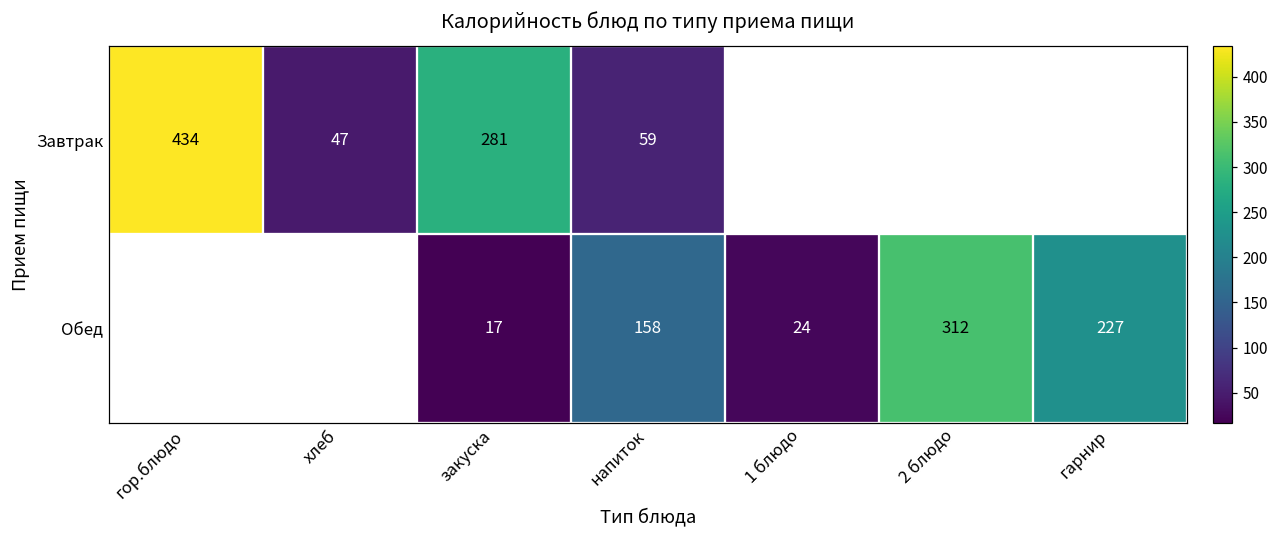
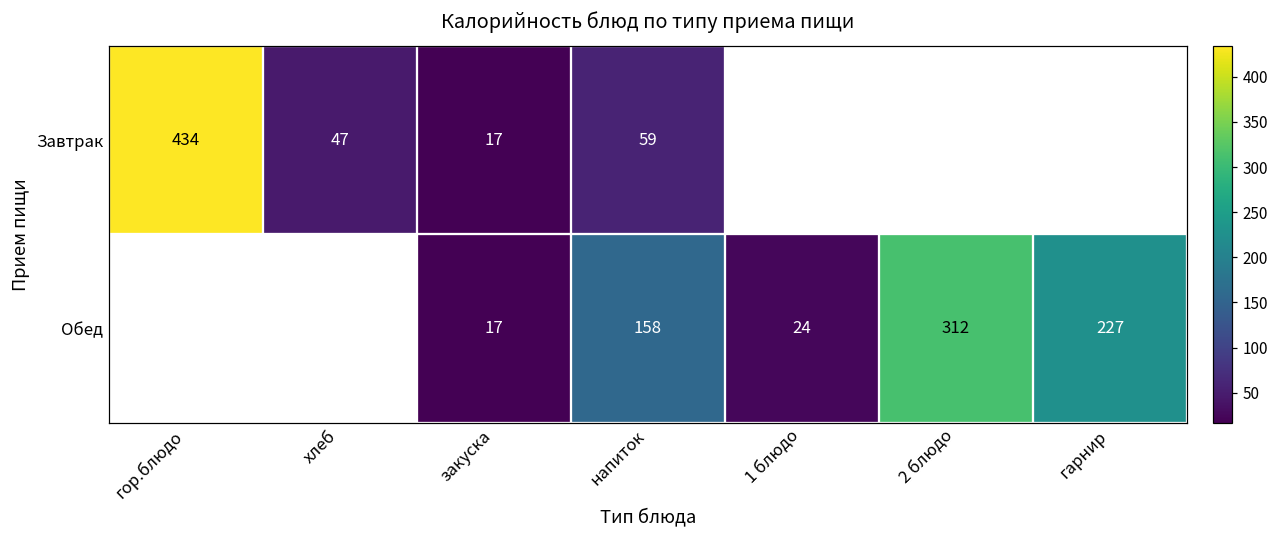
Завтрак, закуска: 281 -> 17
